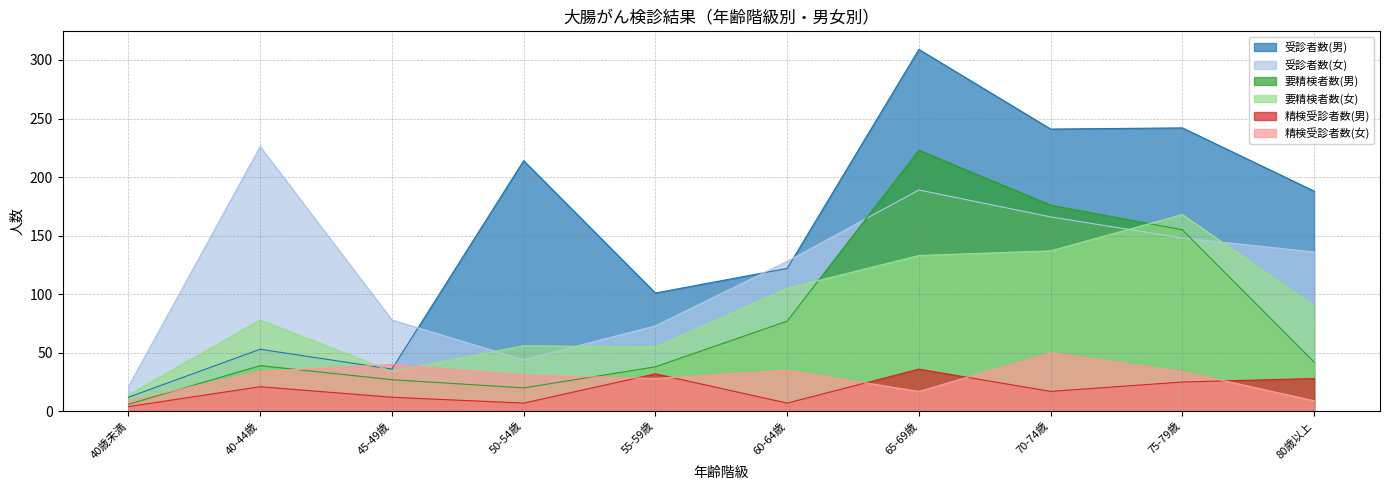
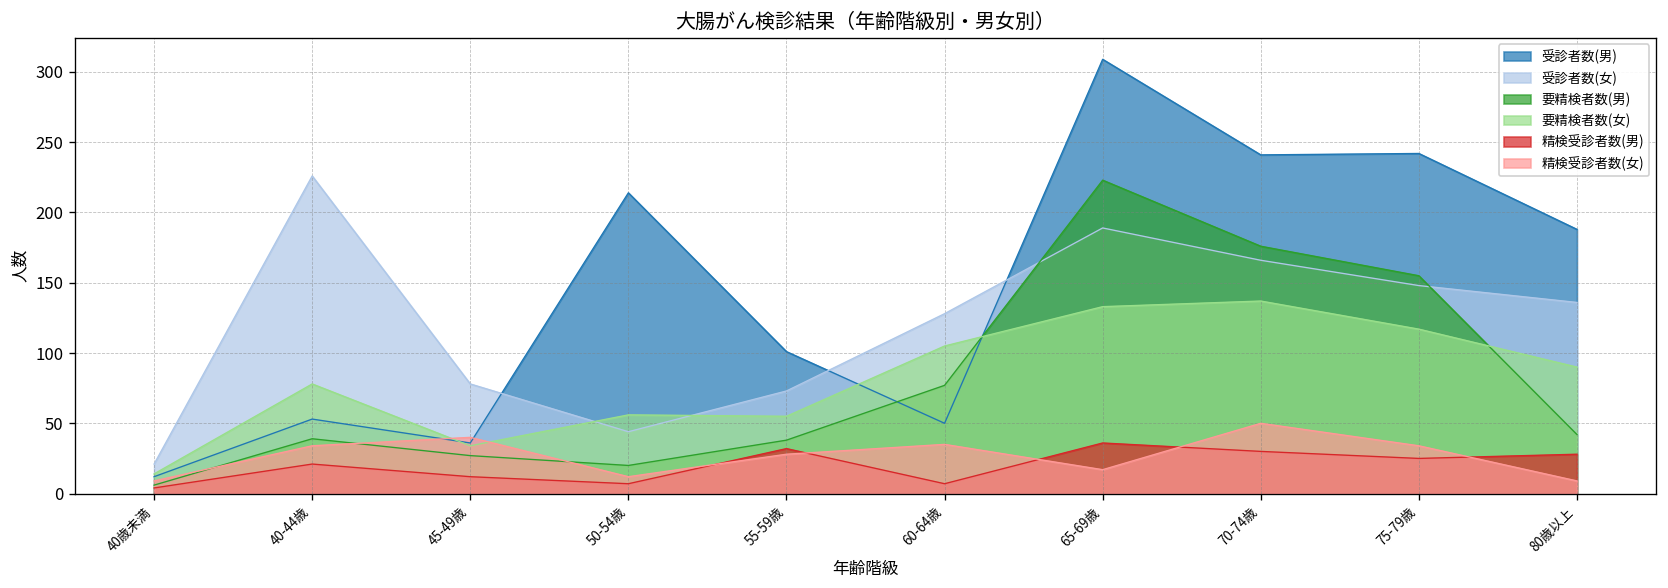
精検受診者数(女), 50-54歳: 31 -> 12
受診者数(男), 60-64歳: 122 -> 50
精検受診者数(男), 70-74歳: 17 -> 30
要精検者数(女), 75-79歳: 168 -> 117
